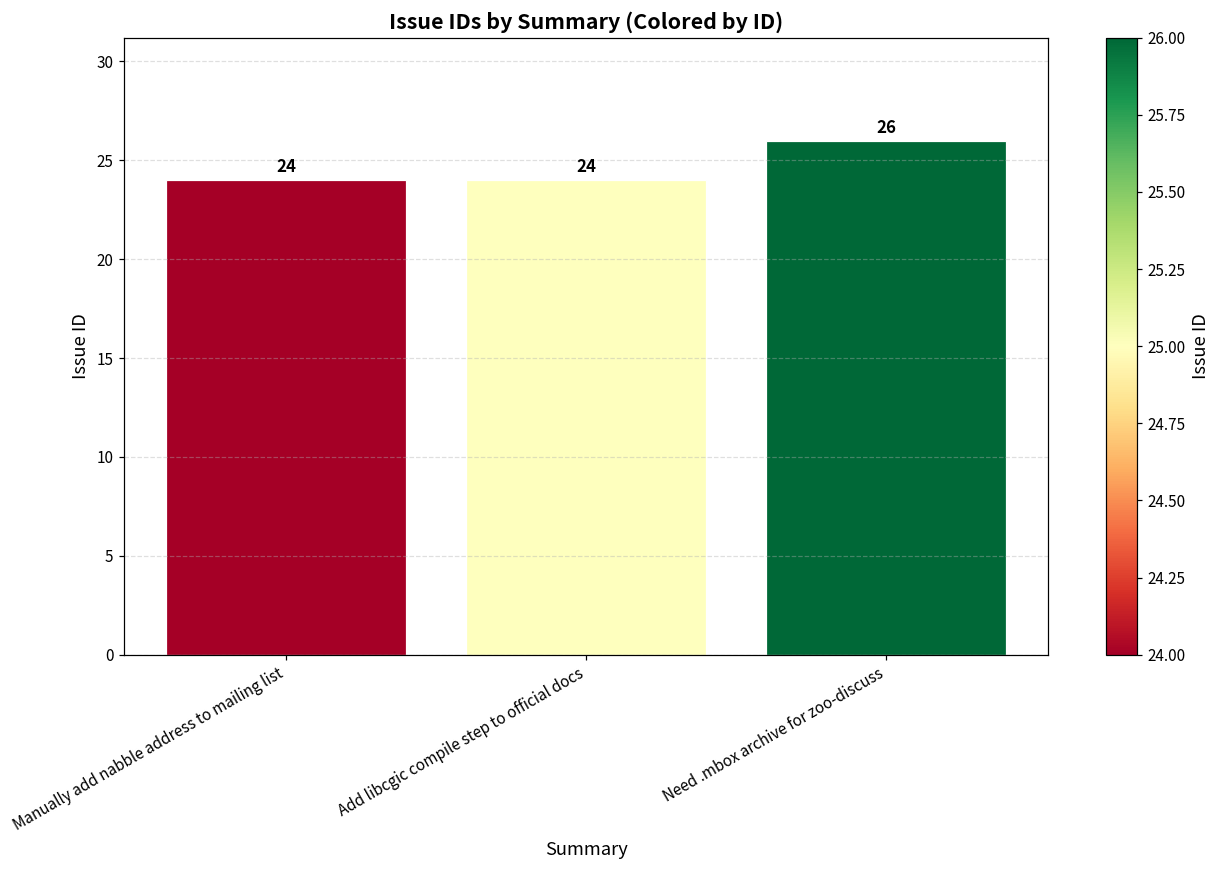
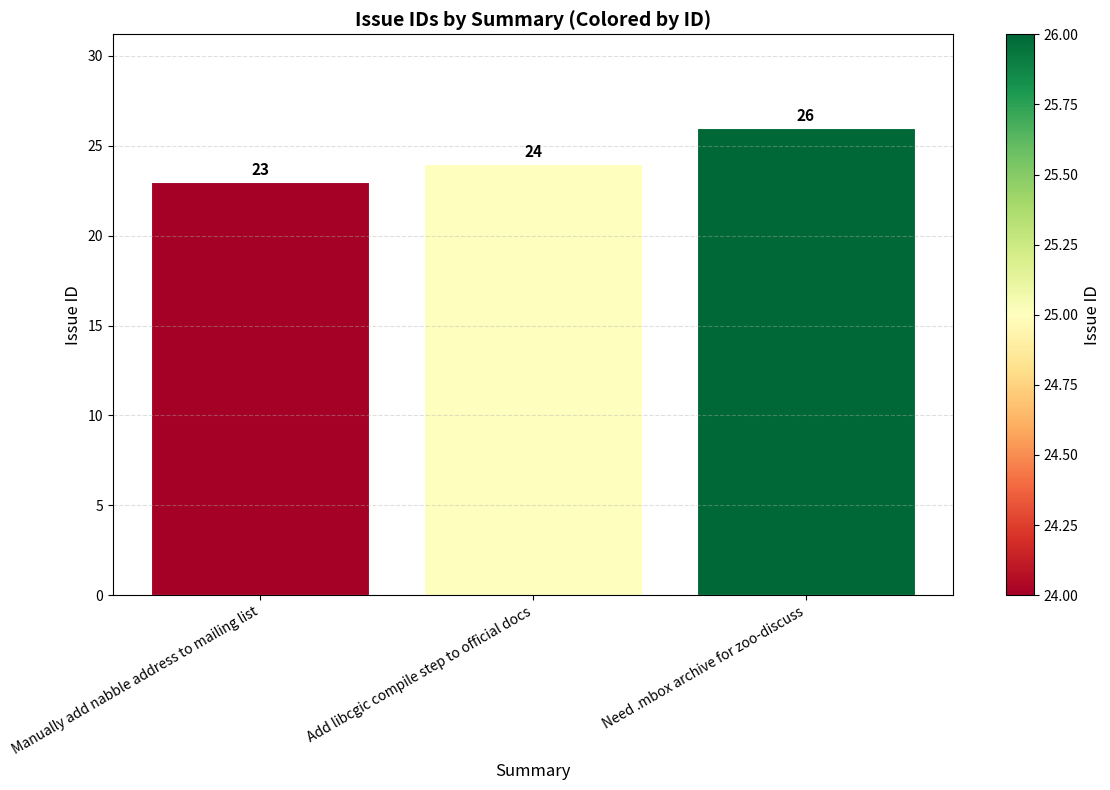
Manually add nabble address to mailing list: 24 -> 23
